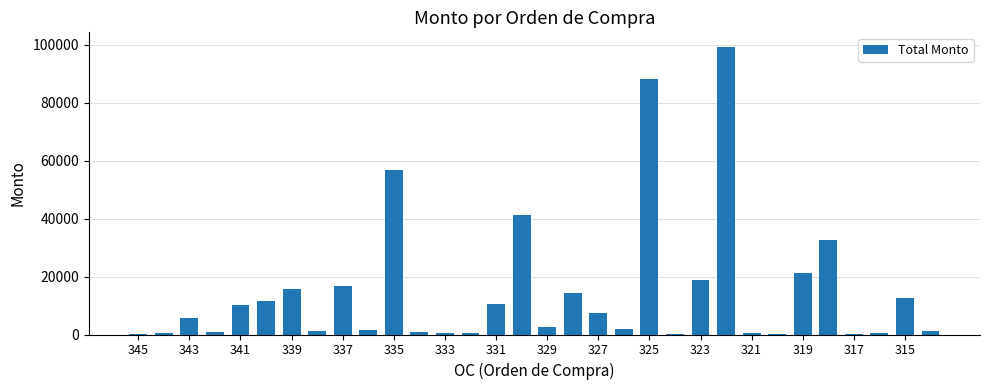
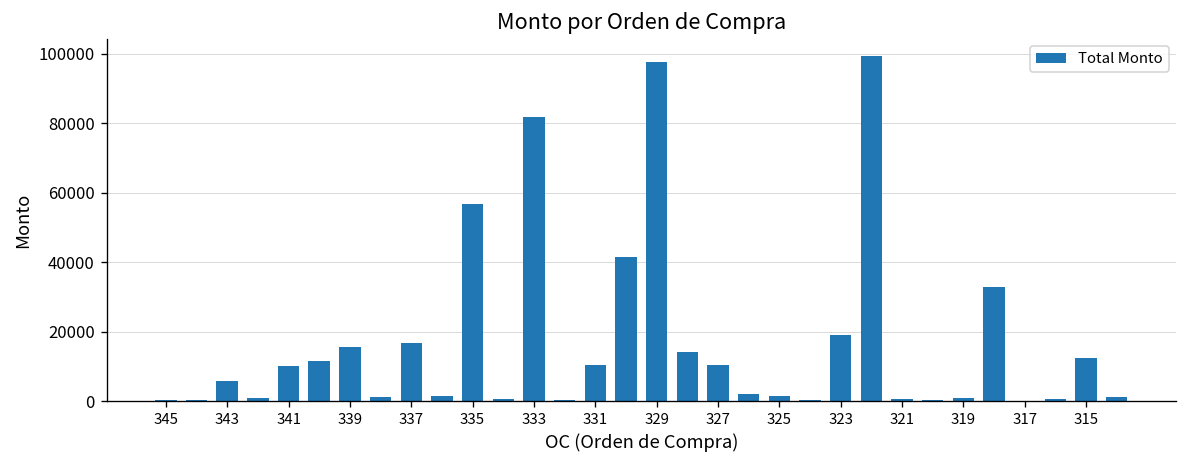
333: 0 -> 82000
329: 3000 -> 98000
327: 7000 -> 10000
325: 88000 -> 2000
319: 21000 -> 1000
